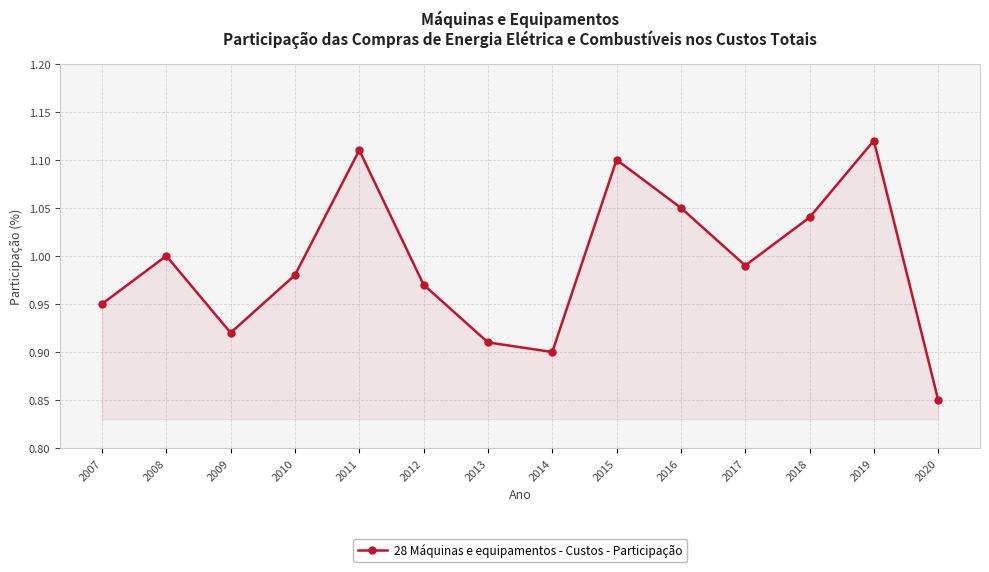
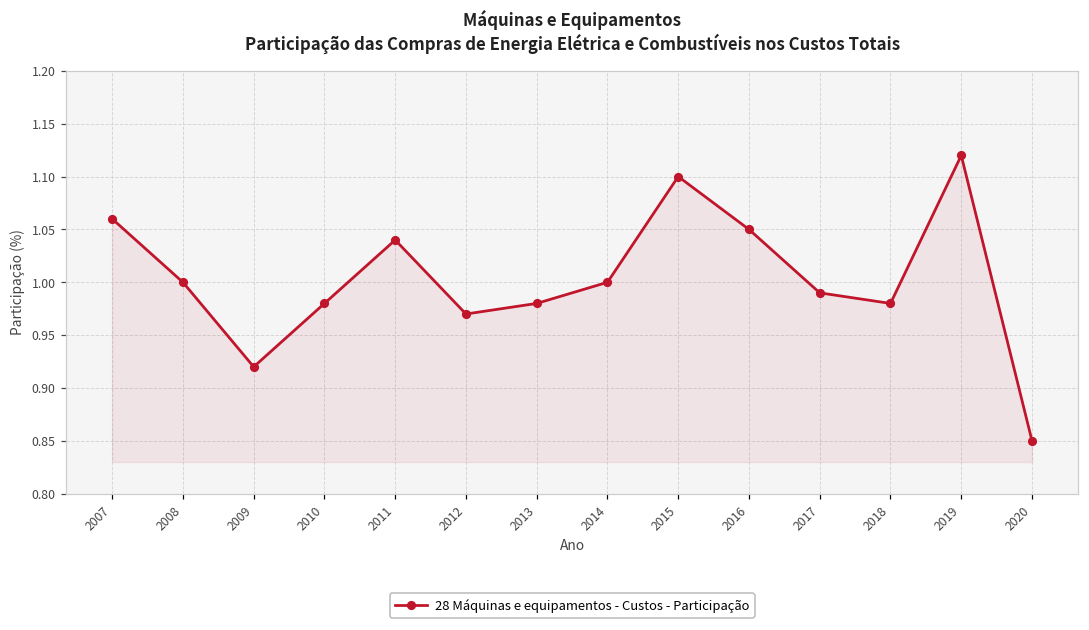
2007: 0.95 -> 1.06
2011: 1.11 -> 1.04
2013: 0.91 -> 0.98
2014: 0.9 -> 1.0
2018: 1.04 -> 0.98
